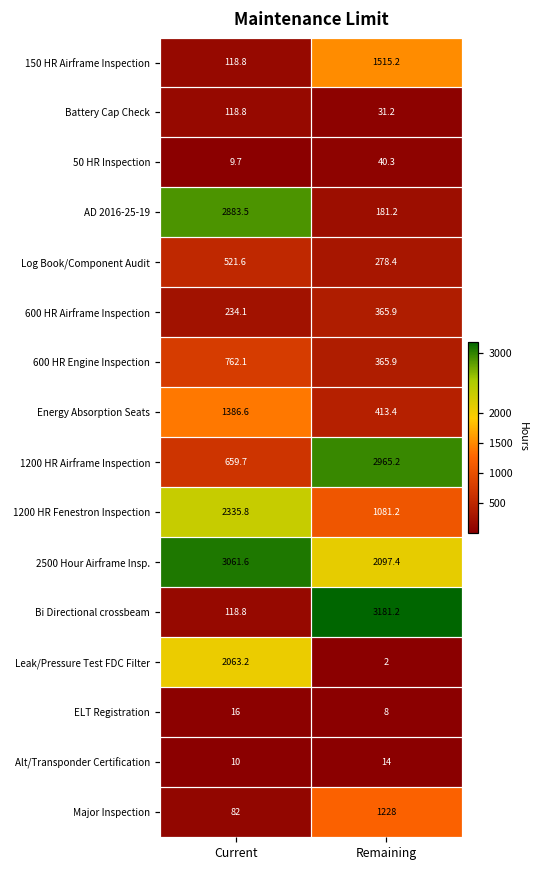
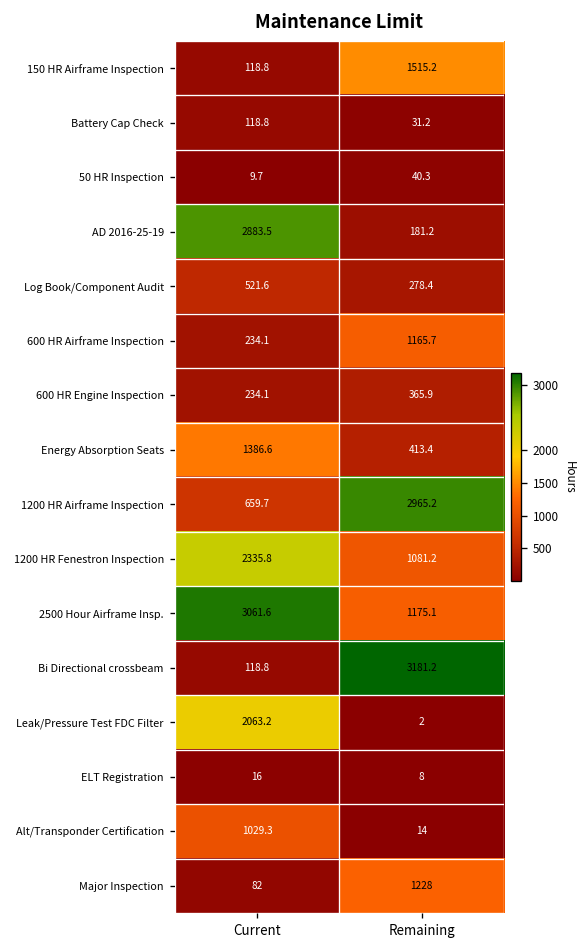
600 HR Airframe Inspection, Remaining: 365.9 -> 1165.7
600 HR Engine Inspection, Current: 762.1 -> 234.1
2500 Hour Airframe Insp., Remaining: 2097.4 -> 1175.1
Alt/Transponder Certification, Current: 10 -> 1029.3
